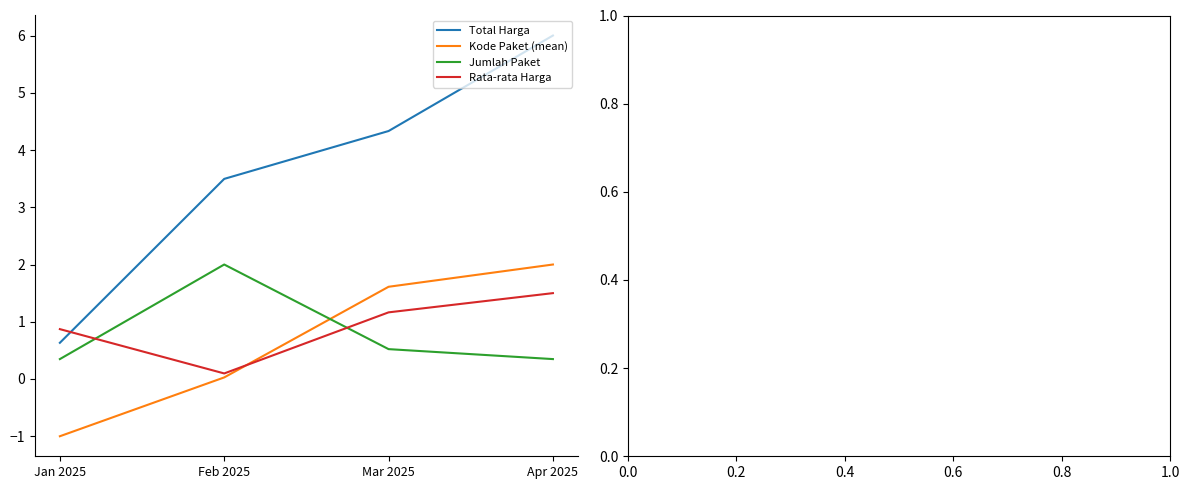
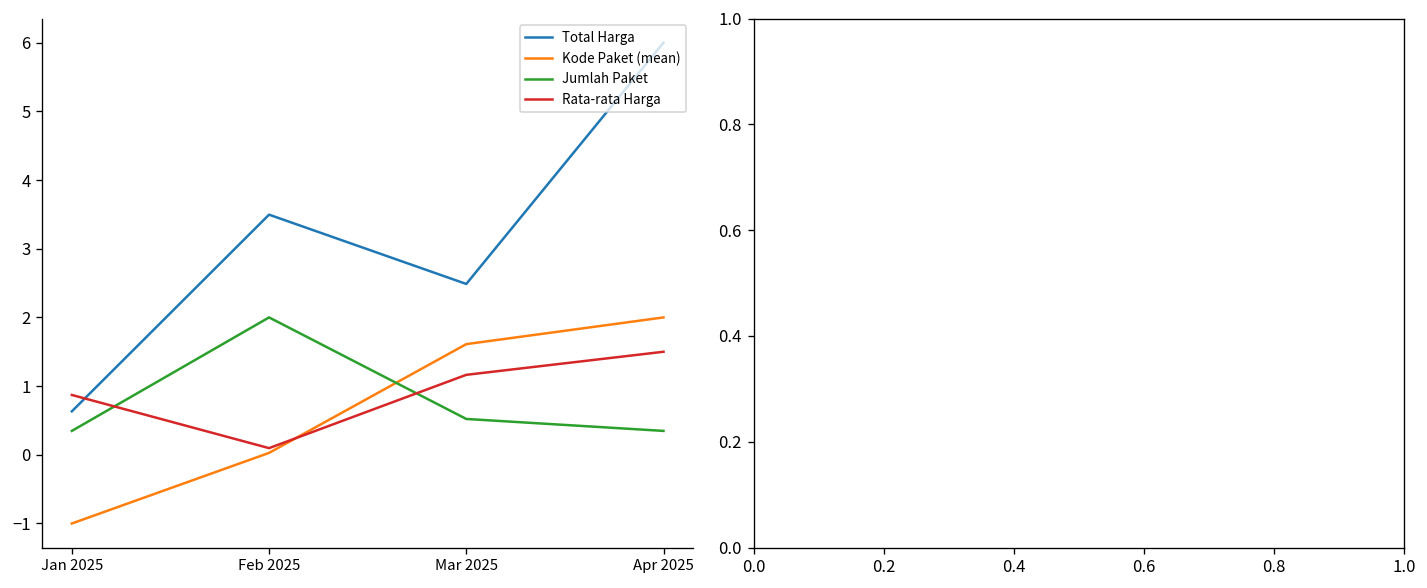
Total Harga, Mar 2025: 4.3 -> 2.5
